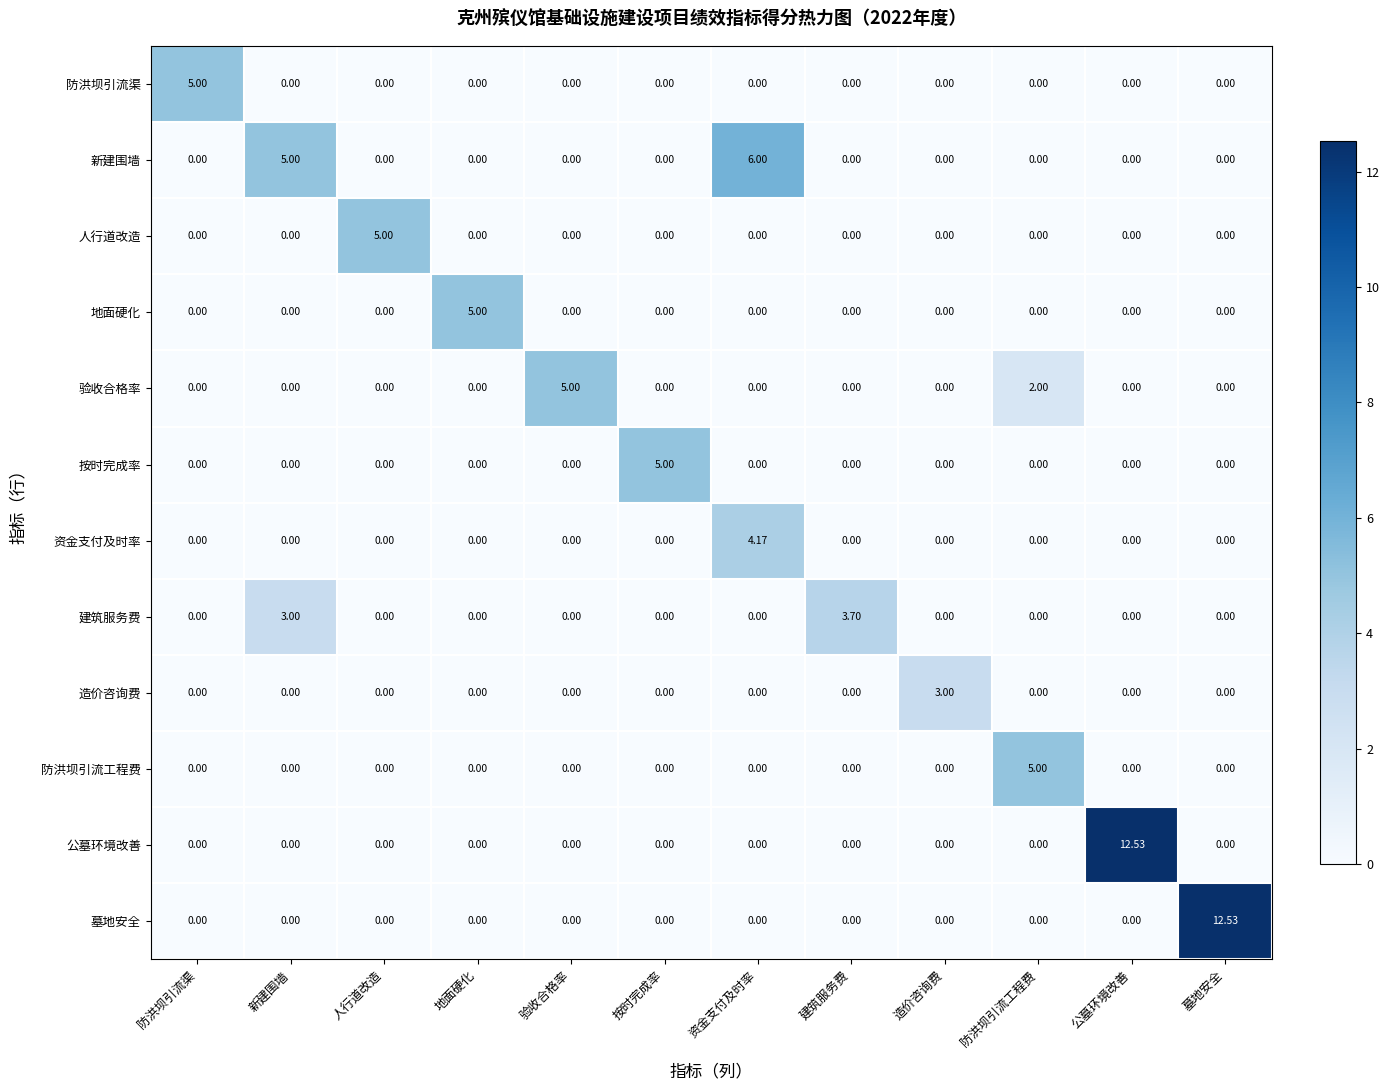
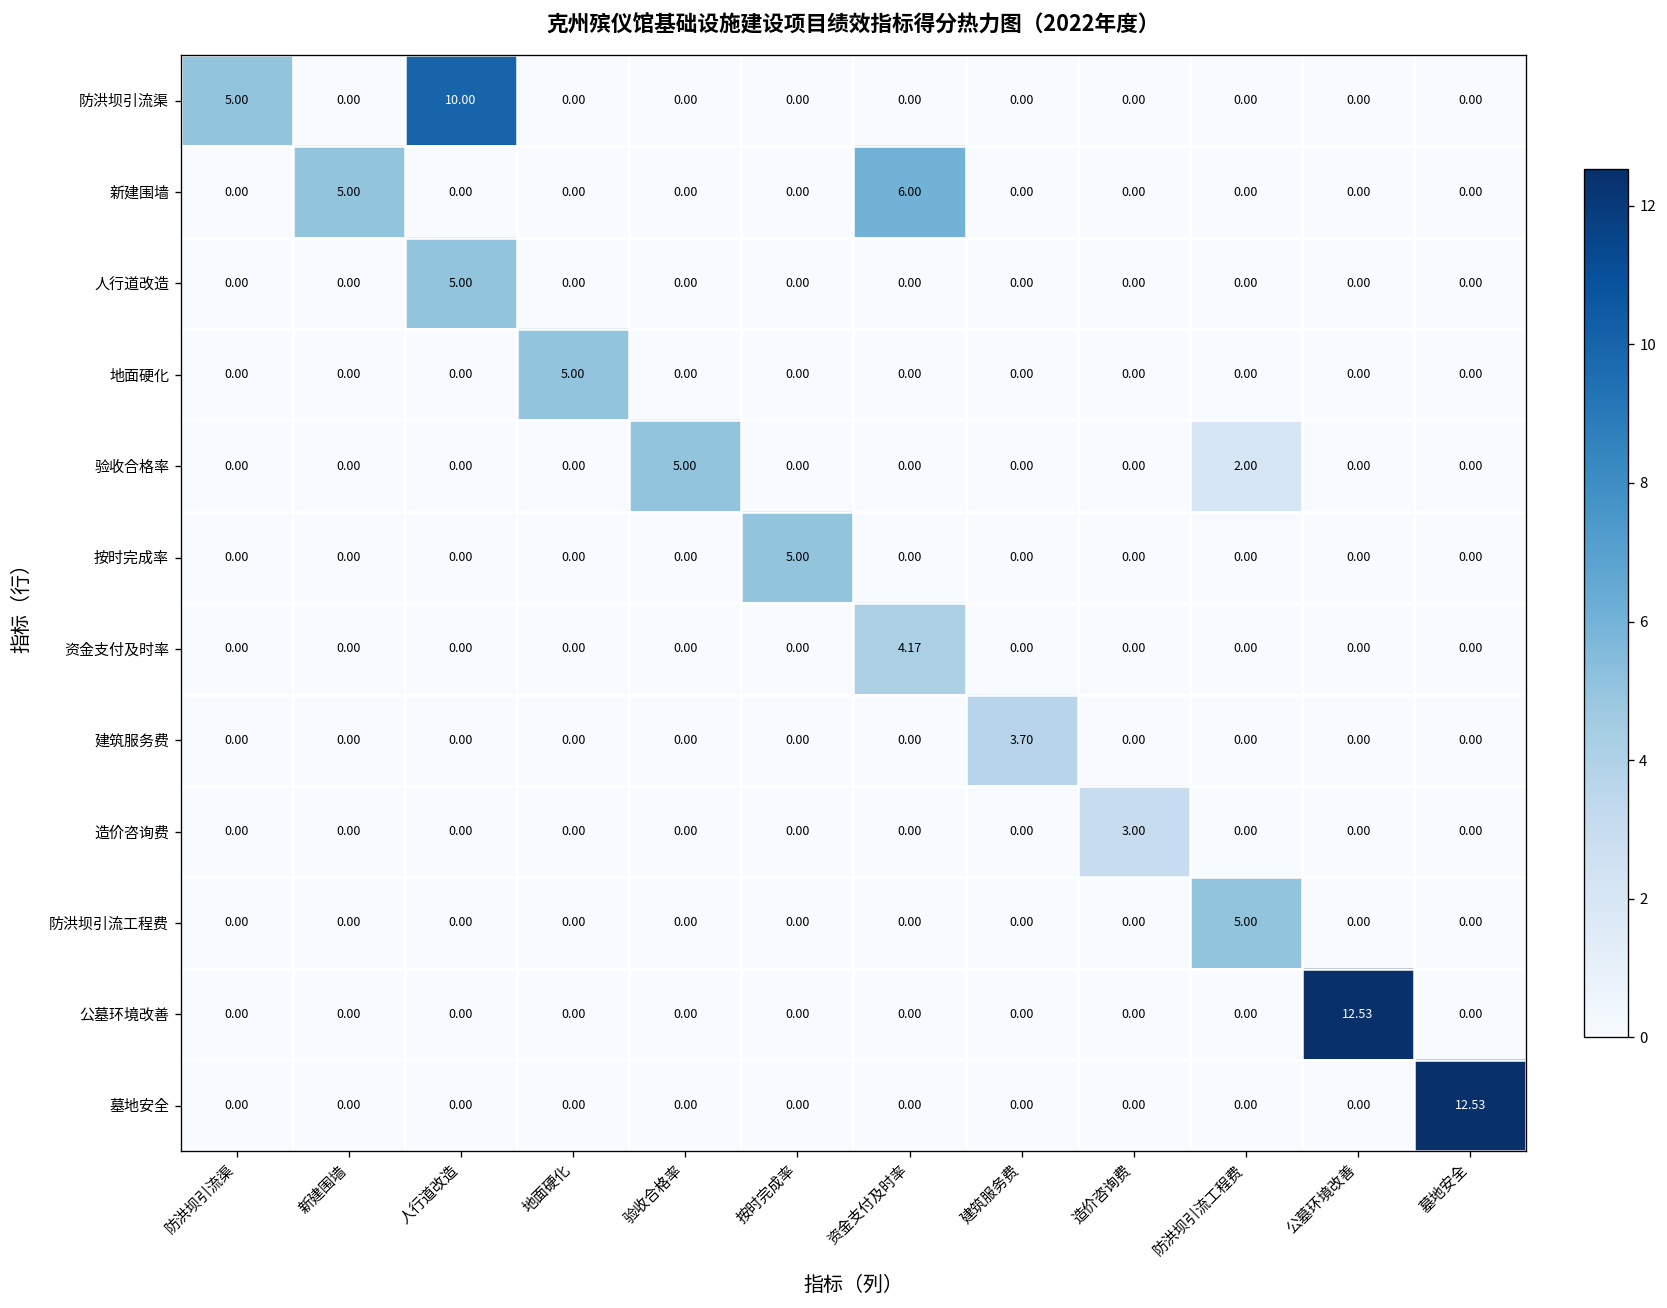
防洪坝引流渠, 人行道改造: 0.00 -> 10.00
建筑服务费, 新建围墙: 3.00 -> 0.00
